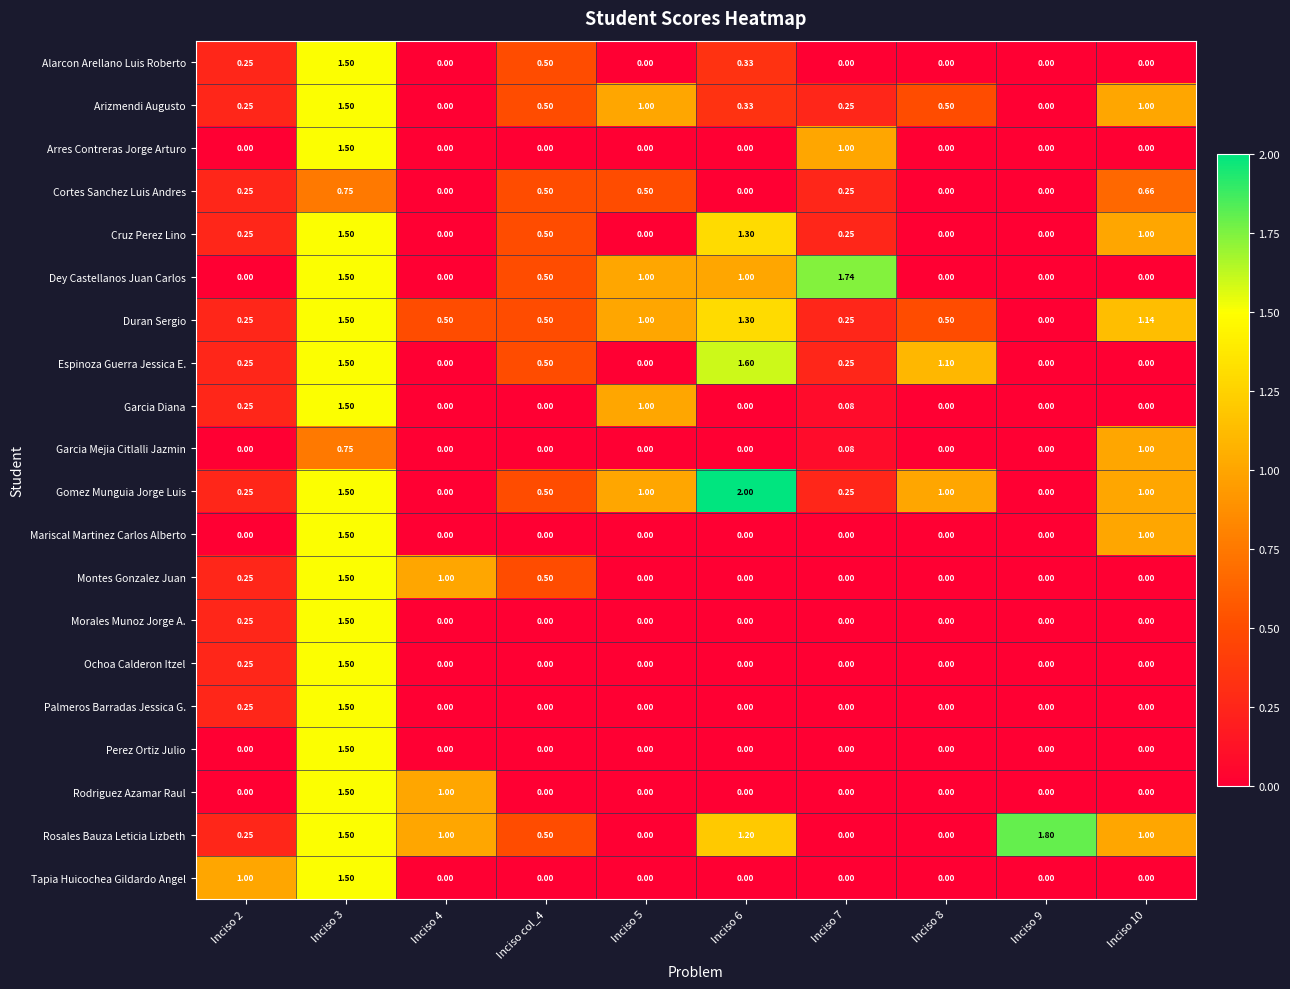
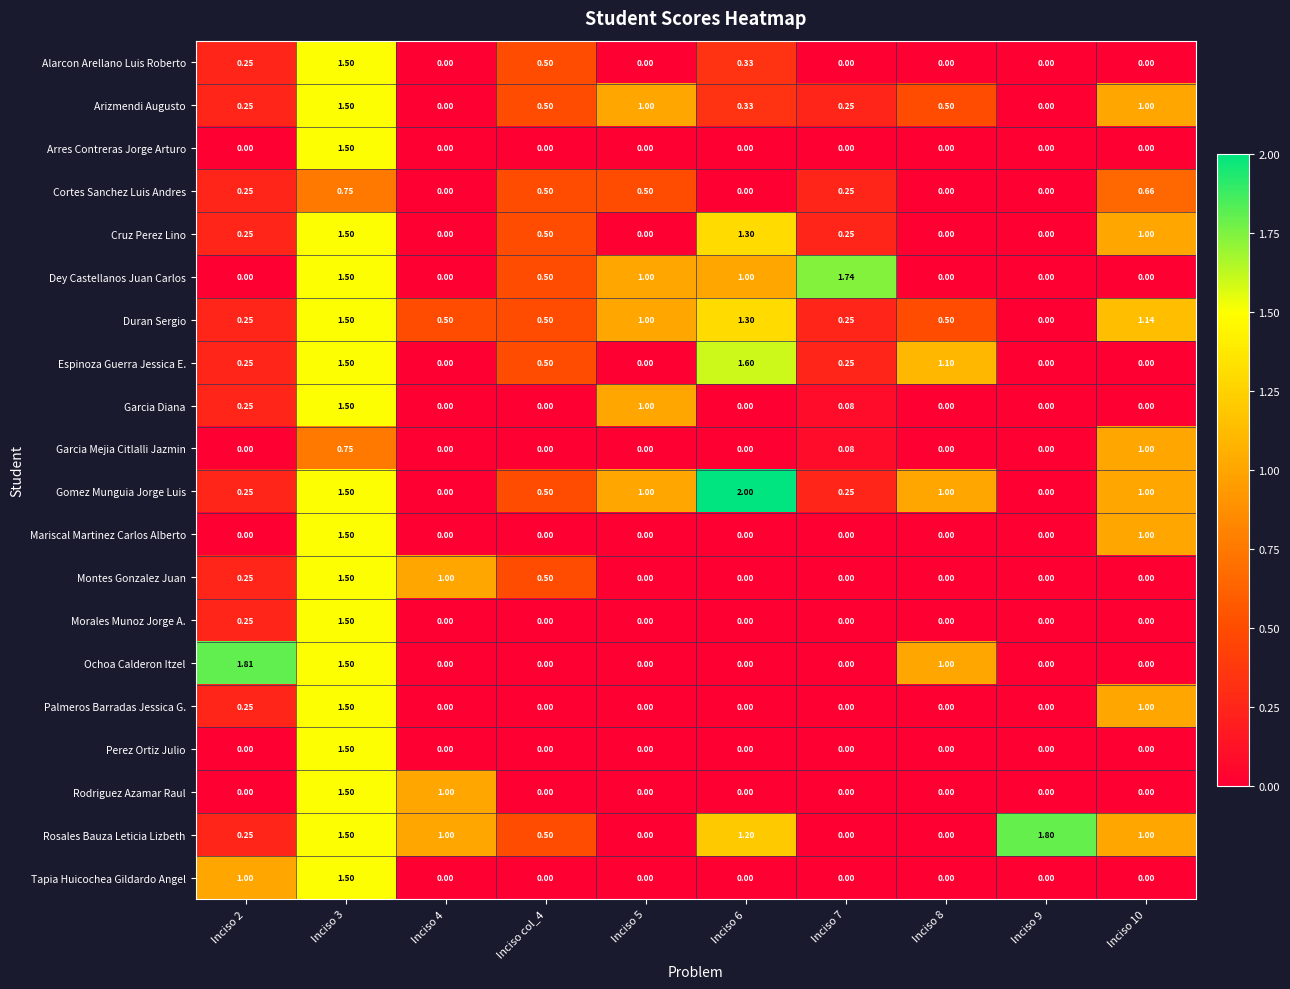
Arres Contreras Jorge Arturo, Inciso 7: 1.00 -> 0.00
Ochoa Calderon Itzel, Inciso 2: 0.25 -> 1.81
Ochoa Calderon Itzel, Inciso 8: 0.00 -> 1.00
Palmeros Barradas Jessica G., Inciso 10: 0.00 -> 1.00
